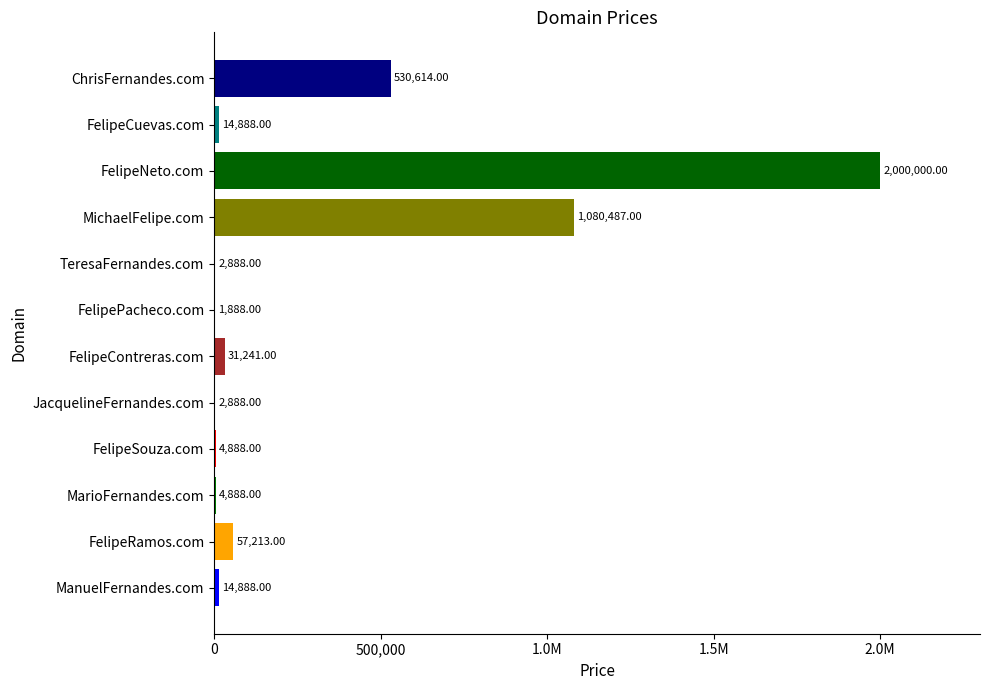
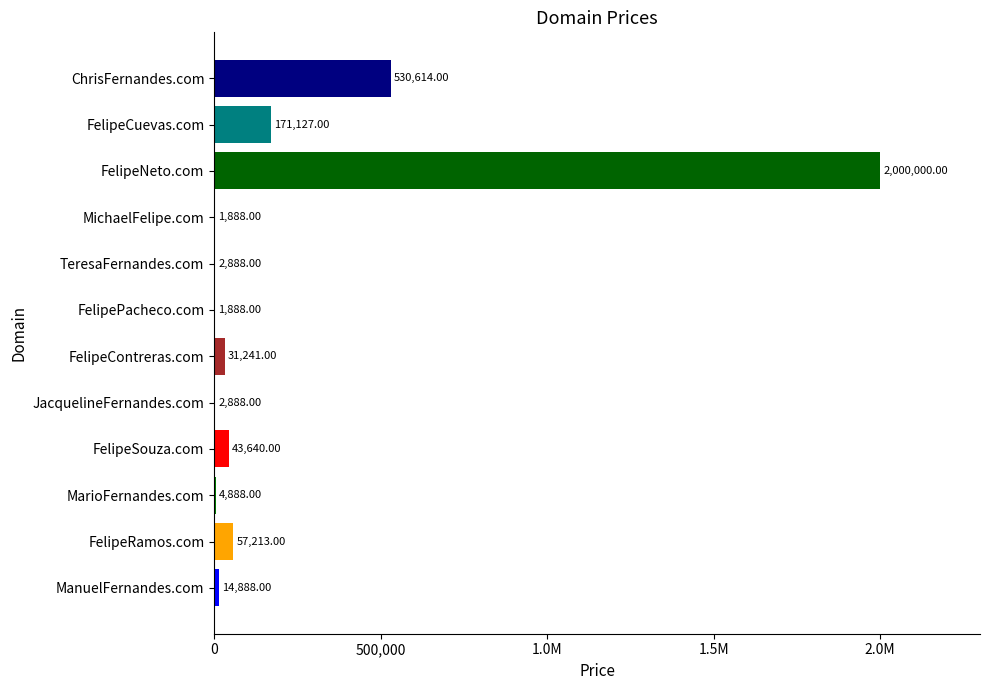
FelipeCuevas.com: 14,888.00 -> 171,127.00
MichaelFelipe.com: 1,080,487.00 -> 1,888.00
FelipeSouza.com: 4,888.00 -> 43,640.00
